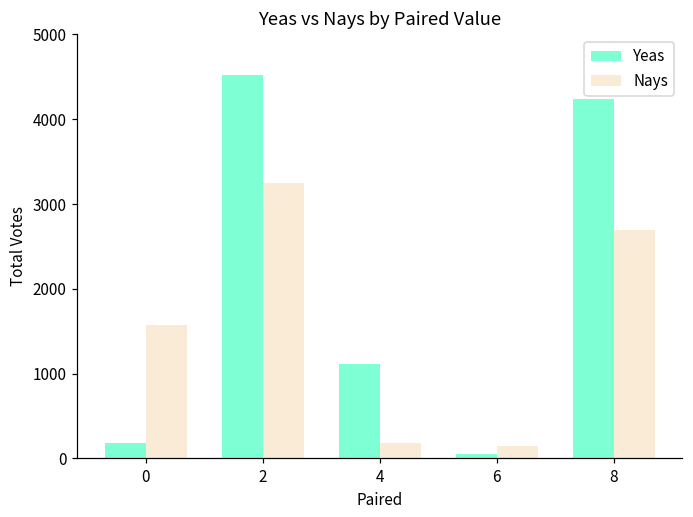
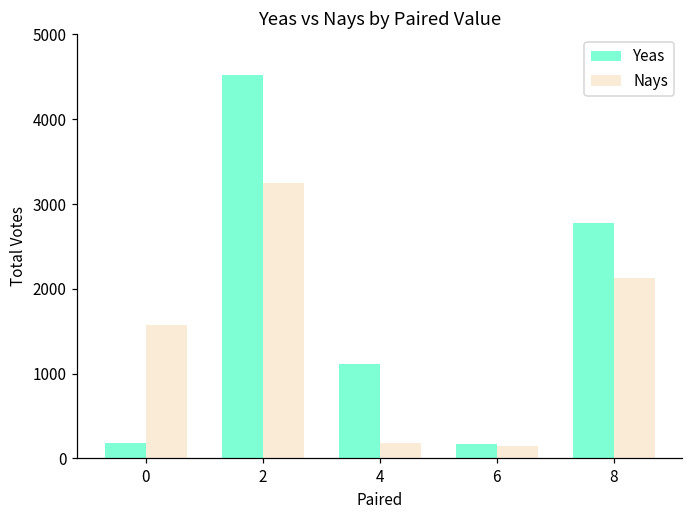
Yeas, 6: 100 -> 200
Yeas, 8: 4200 -> 2800
Nays, 8: 2700 -> 2100
